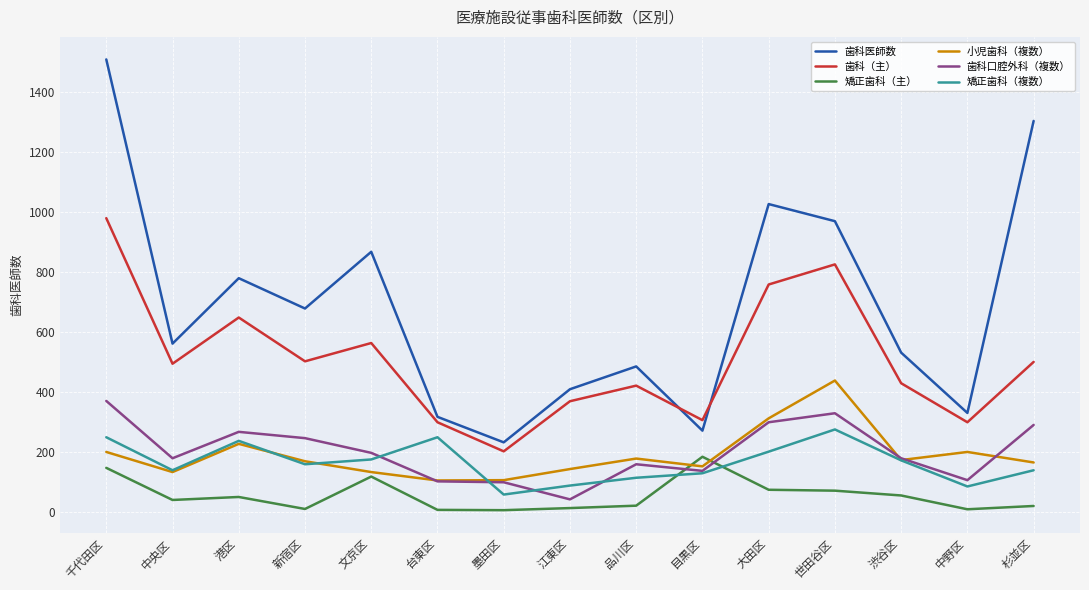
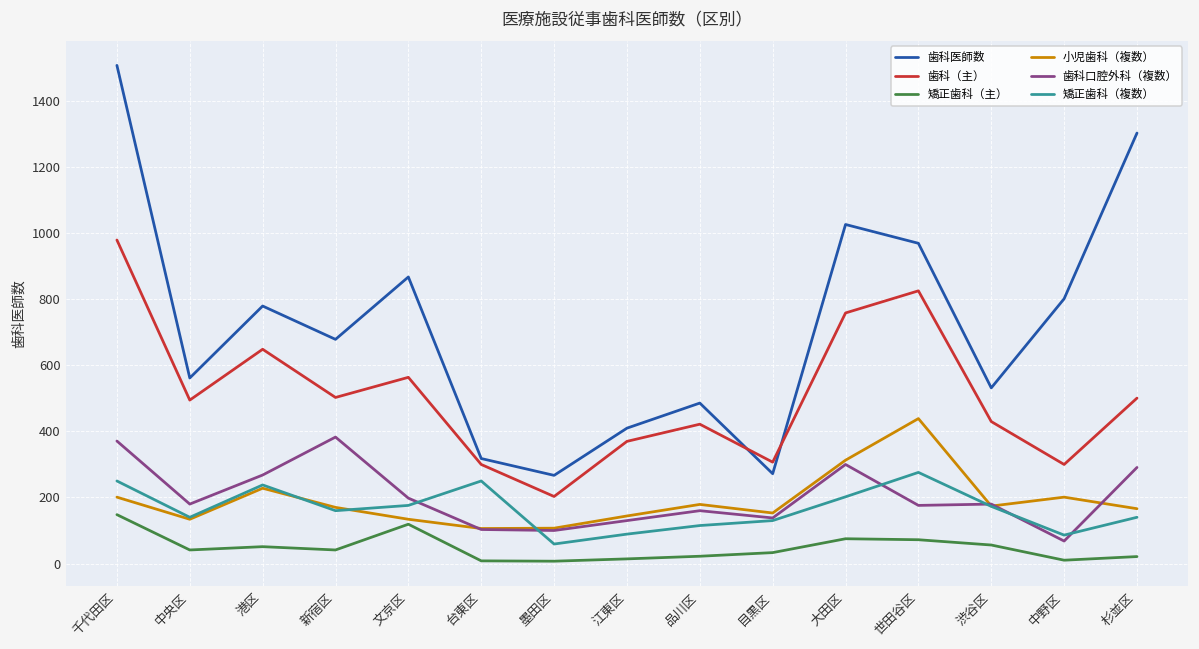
矯正歯科（主）, 新宿区: 10 -> 40
歯科口腔外科（複数）, 新宿区: 250 -> 380
歯科医師数, 墨田区: 230 -> 270
歯科口腔外科（複数）, 江東区: 40 -> 130
矯正歯科（主）, 目黒区: 190 -> 30
歯科口腔外科（複数）, 世田谷区: 330 -> 180
歯科医師数, 中野区: 330 -> 800
歯科口腔外科（複数）, 中野区: 110 -> 70
